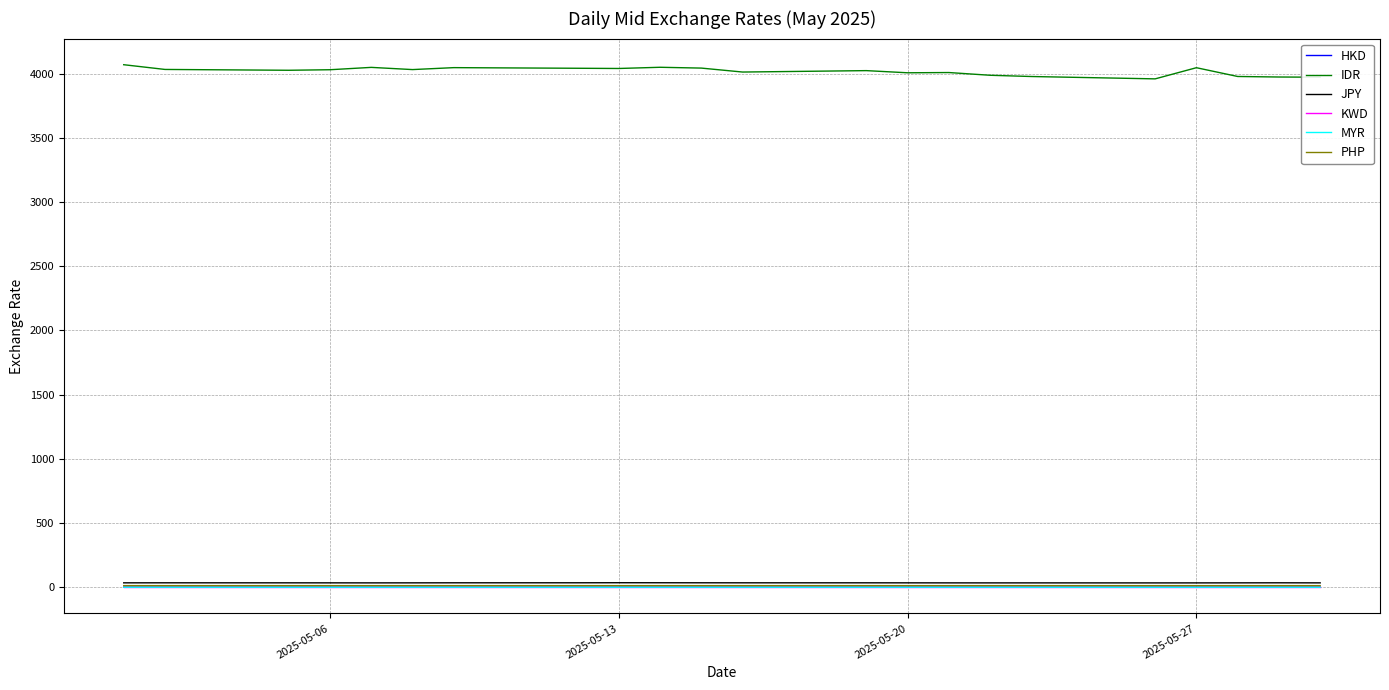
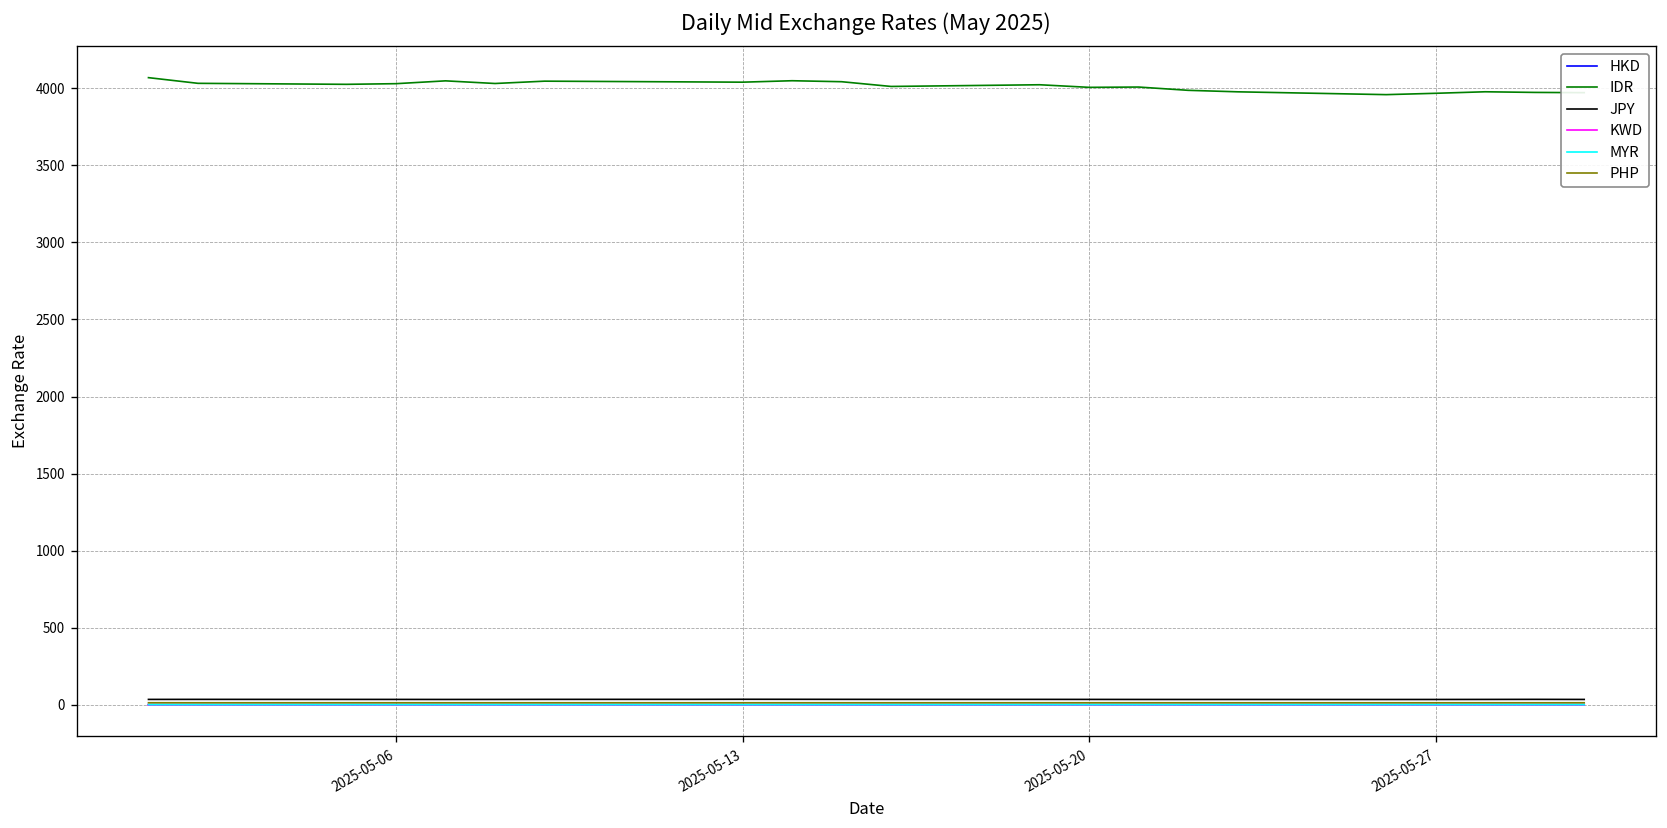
IDR, 2025-05-27: 4050 -> 3970
